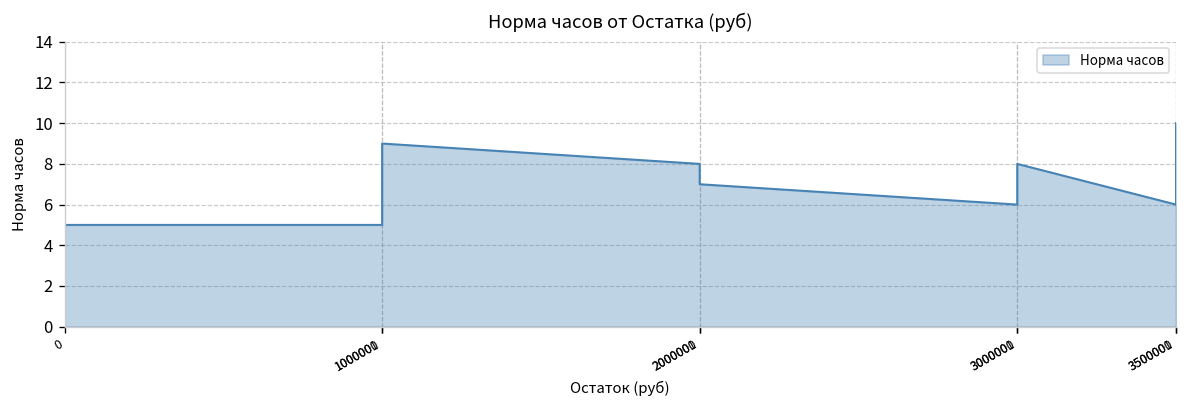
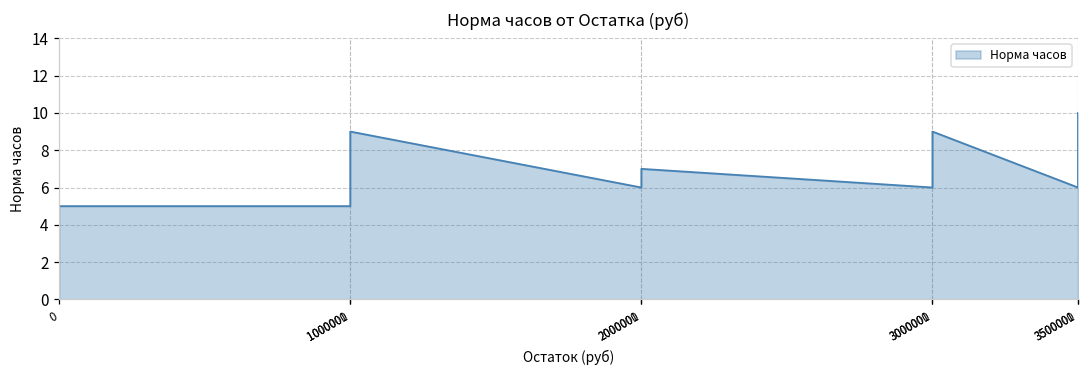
2000000: 8 -> 6
3000001: 8 -> 9
